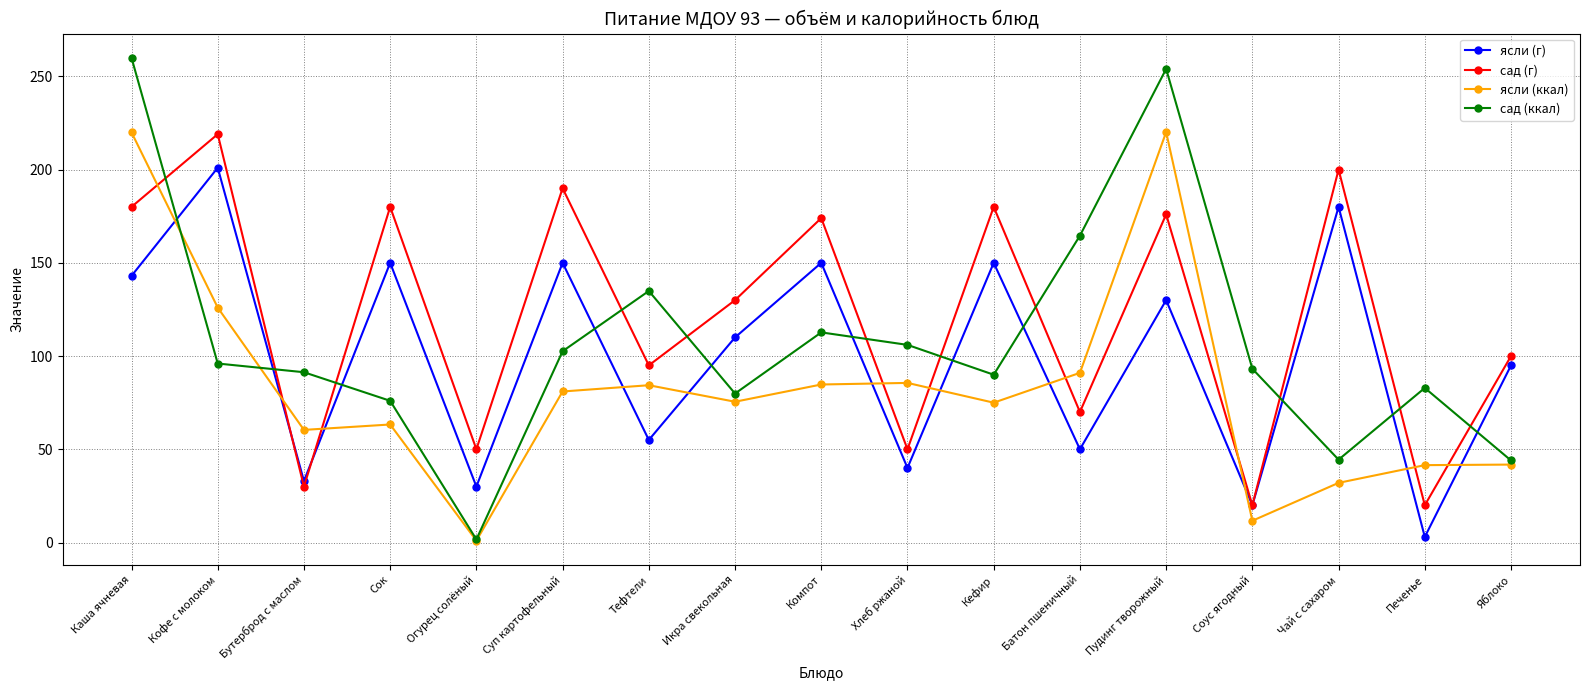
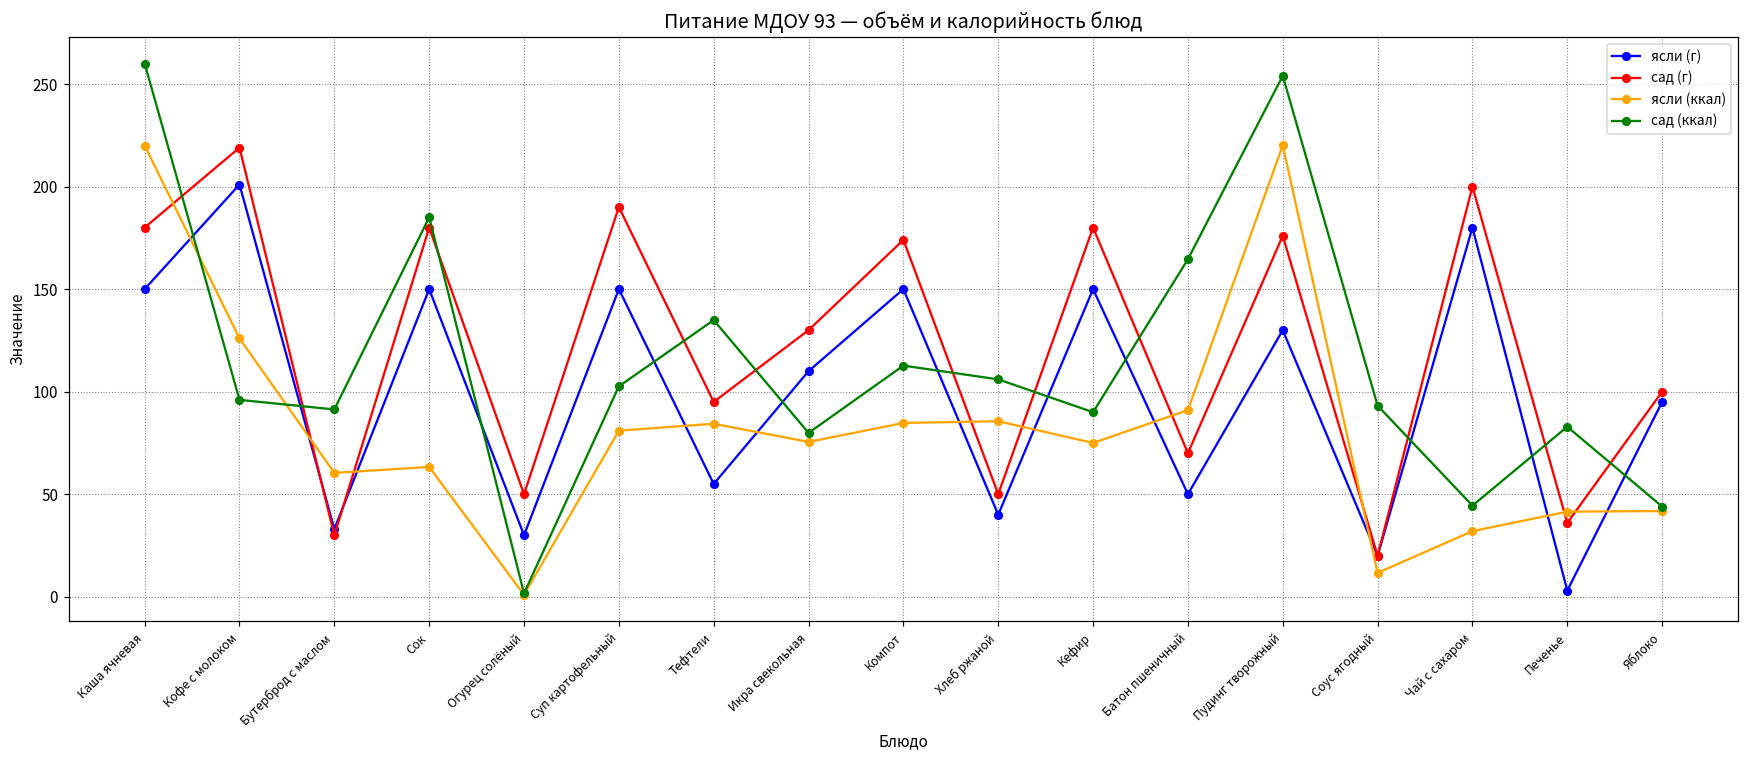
ясли (г), Каша ячневая: 143 -> 150
сад (ккал), Сок: 76 -> 185
сад (г), Печенье: 20 -> 36
